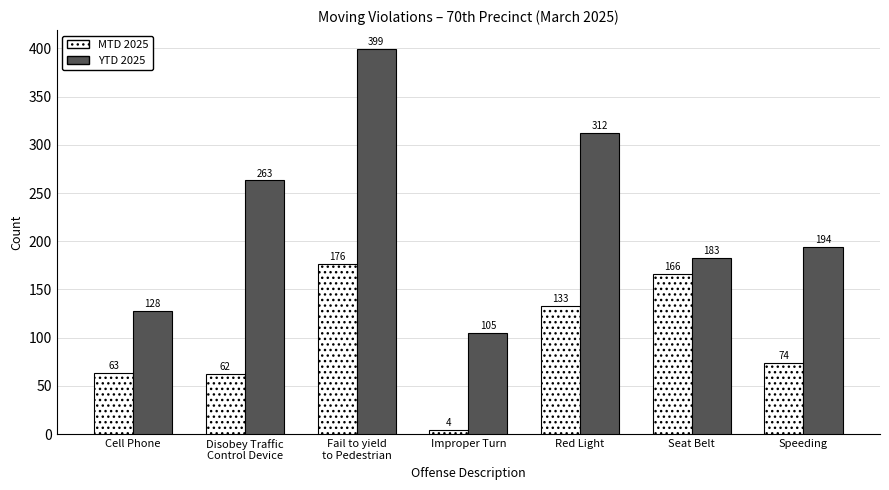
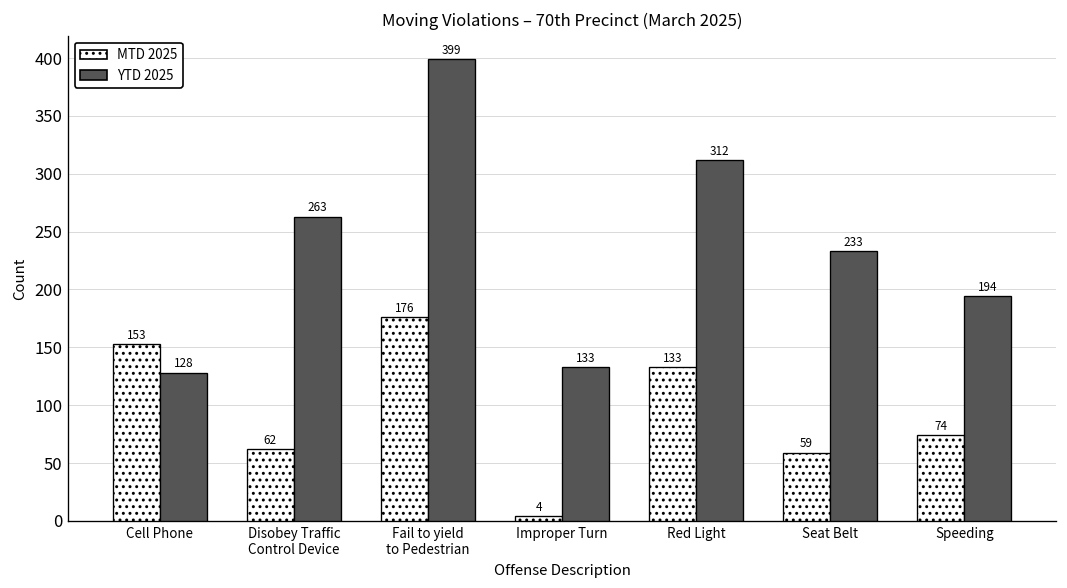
MTD 2025, Cell Phone: 63 -> 153
YTD 2025, Improper Turn: 105 -> 133
MTD 2025, Seat Belt: 166 -> 59
YTD 2025, Seat Belt: 183 -> 233
